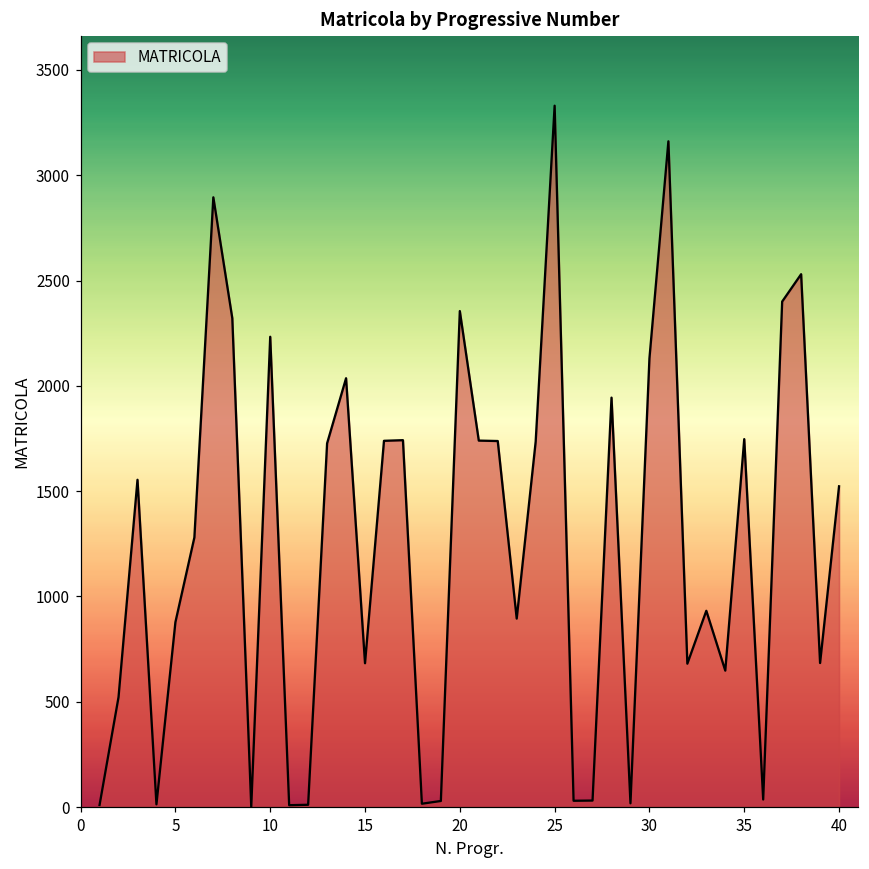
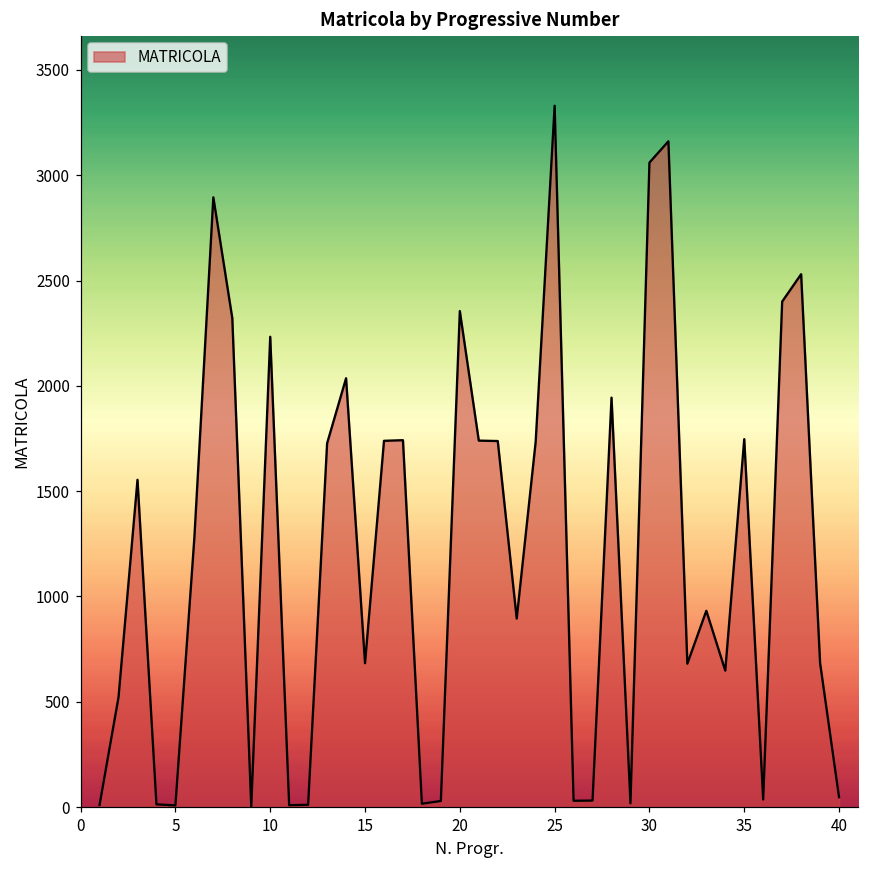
5: 880 -> 10
30: 2130 -> 3060
40: 1520 -> 50
